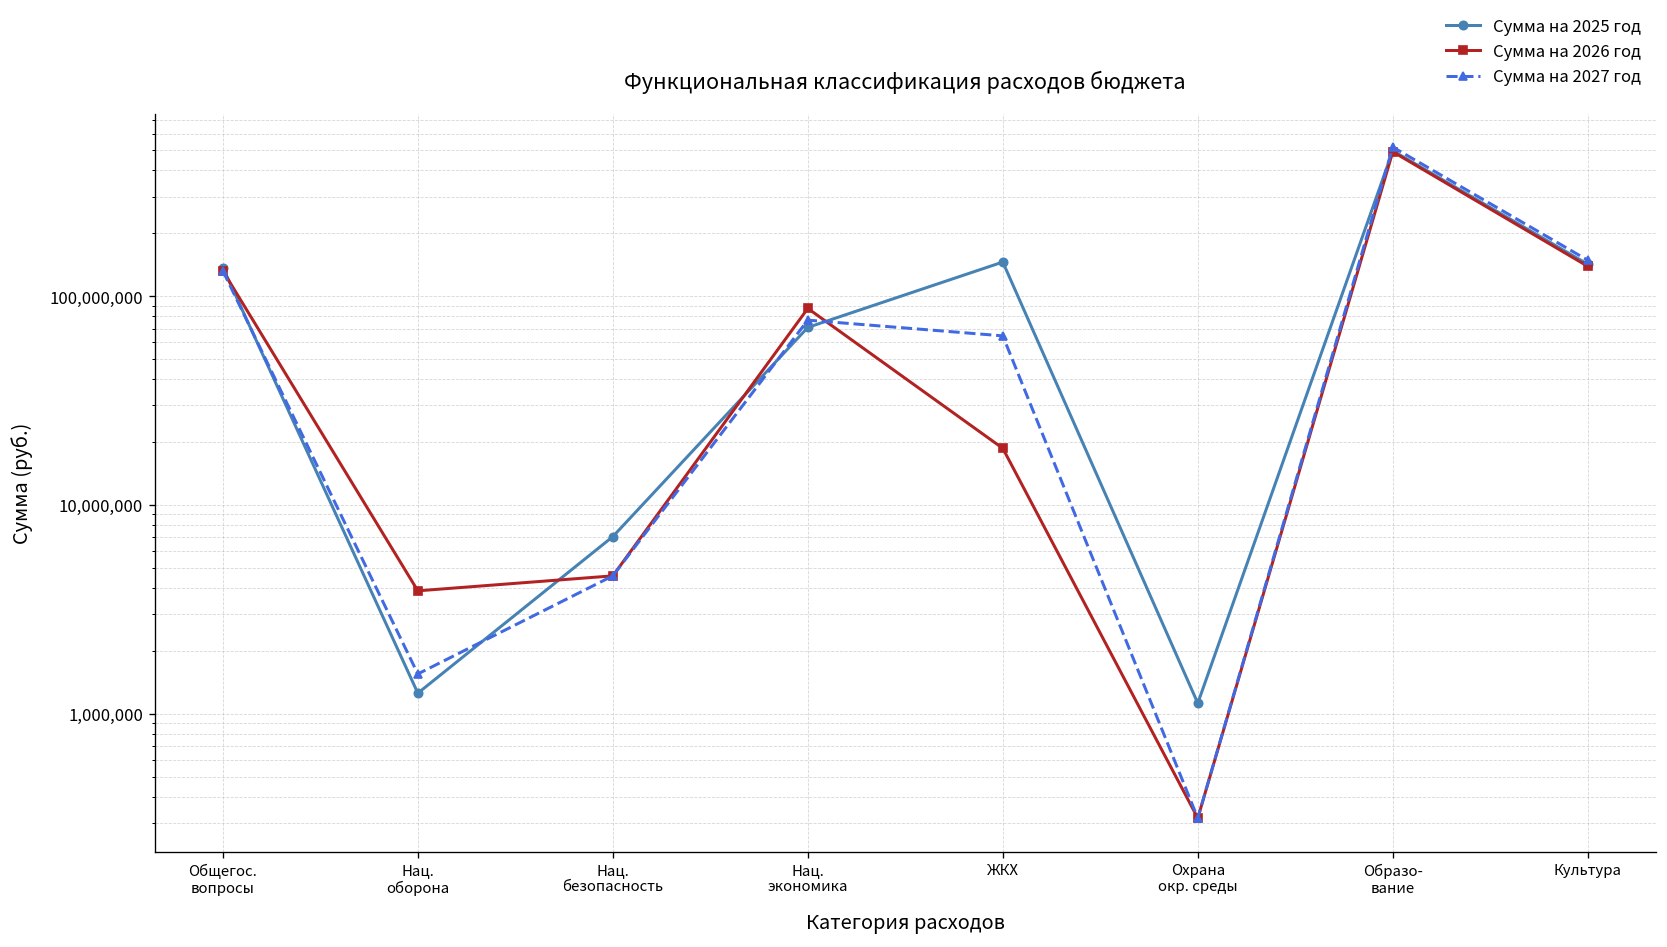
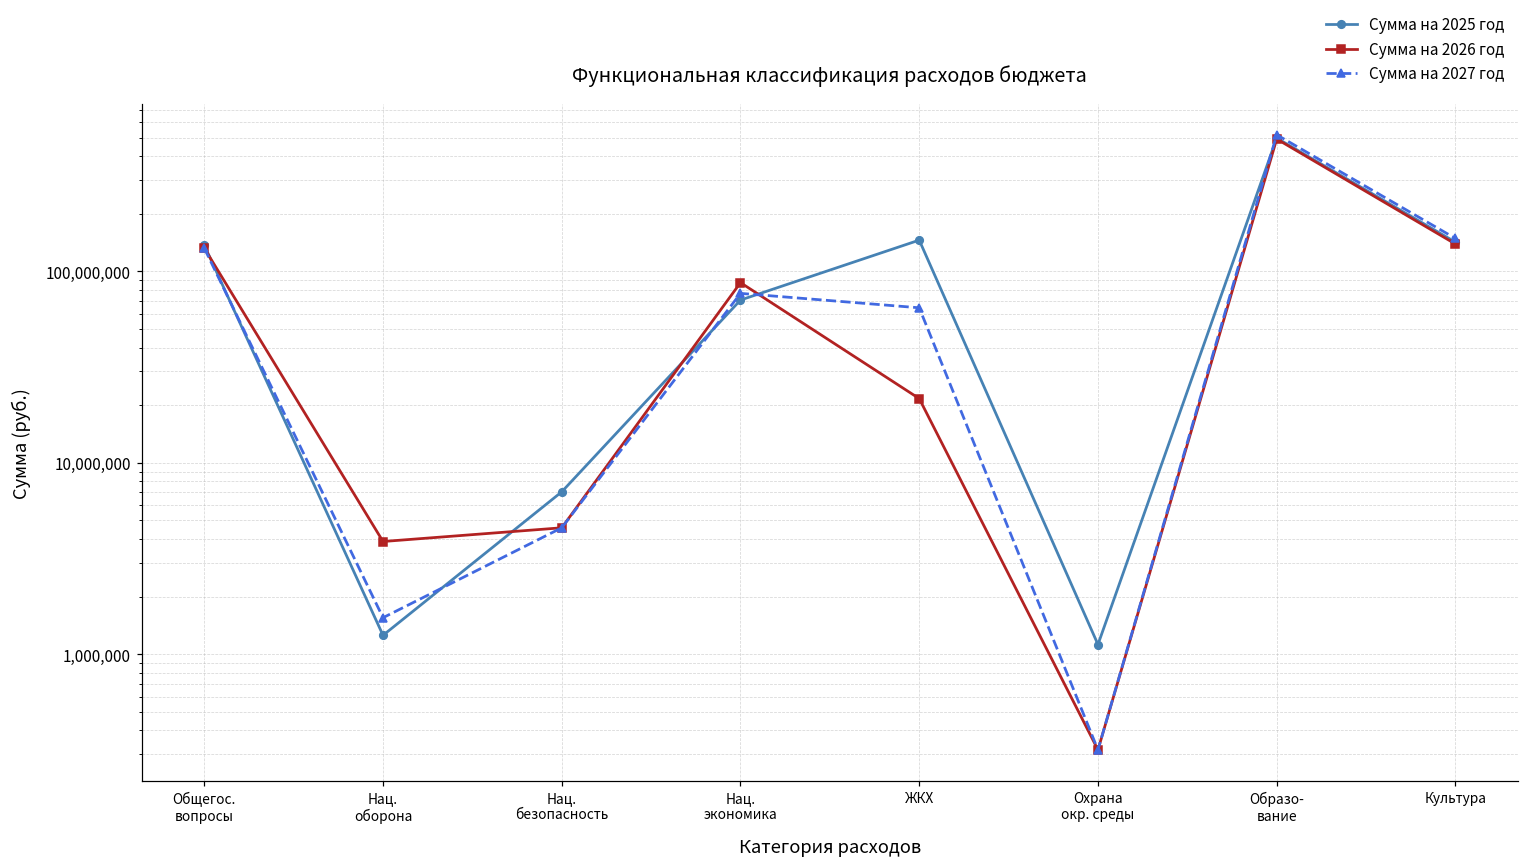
Сумма на 2026 год, ЖКХ: 19,000,000 -> 22,000,000
